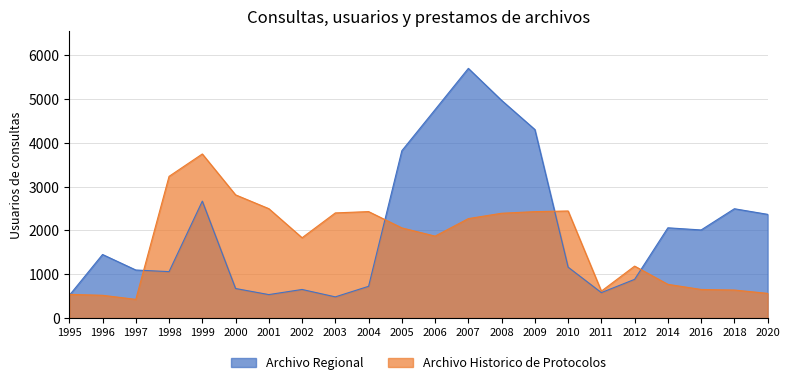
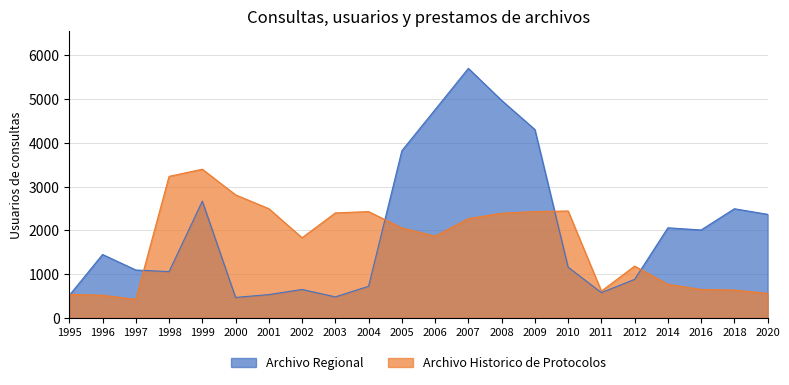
Archivo Historico de Protocolos, 1999: 3700 -> 3400
Archivo Regional, 2000: 700 -> 500
